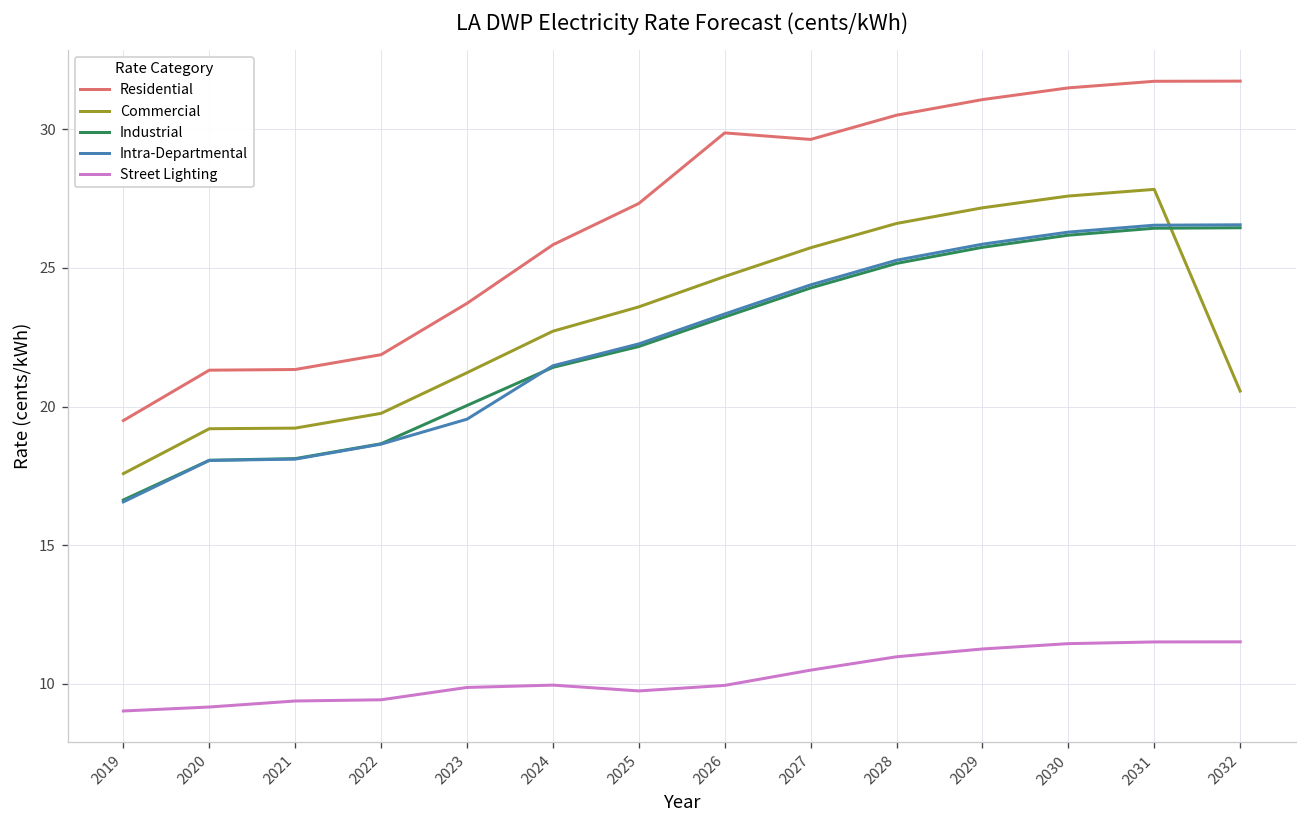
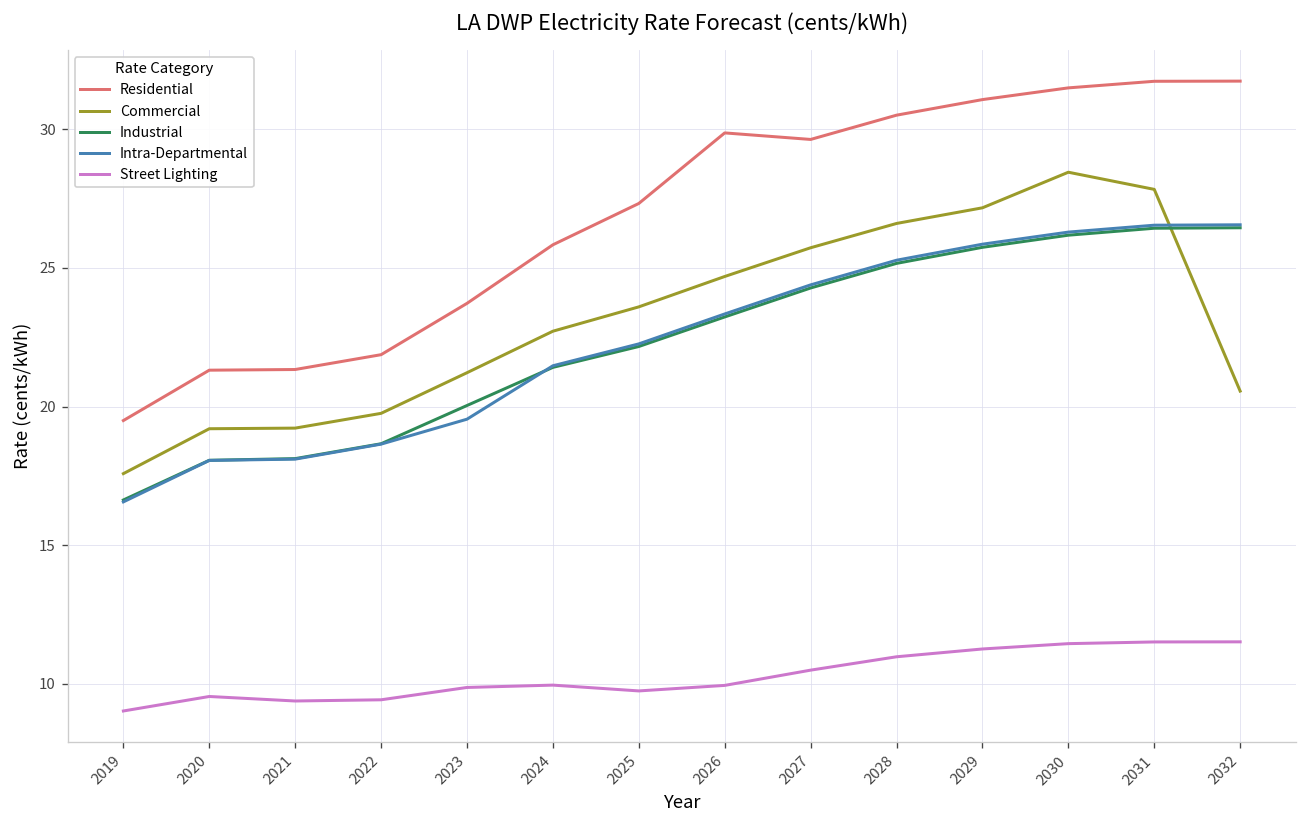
Street Lighting, 2020: 9.2 -> 9.5
Commercial, 2030: 27.6 -> 28.5
